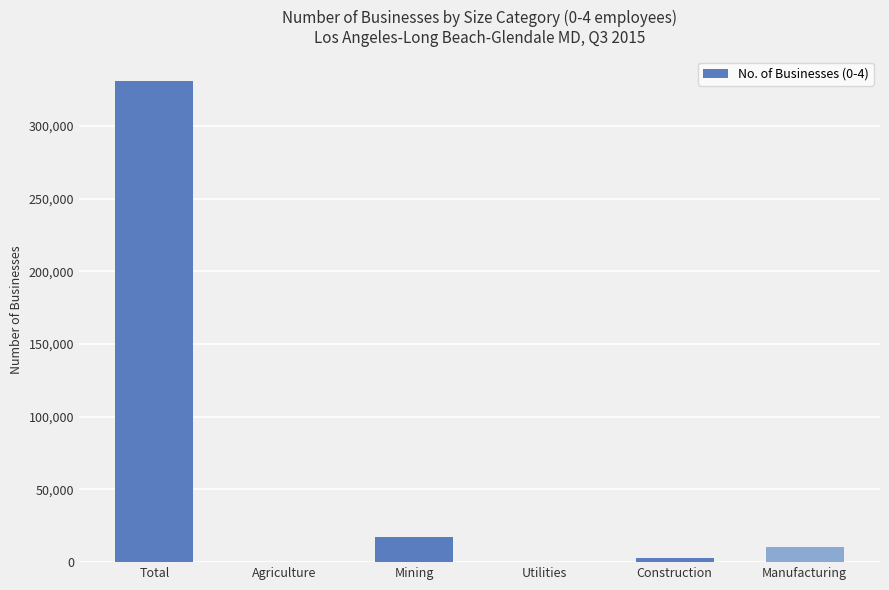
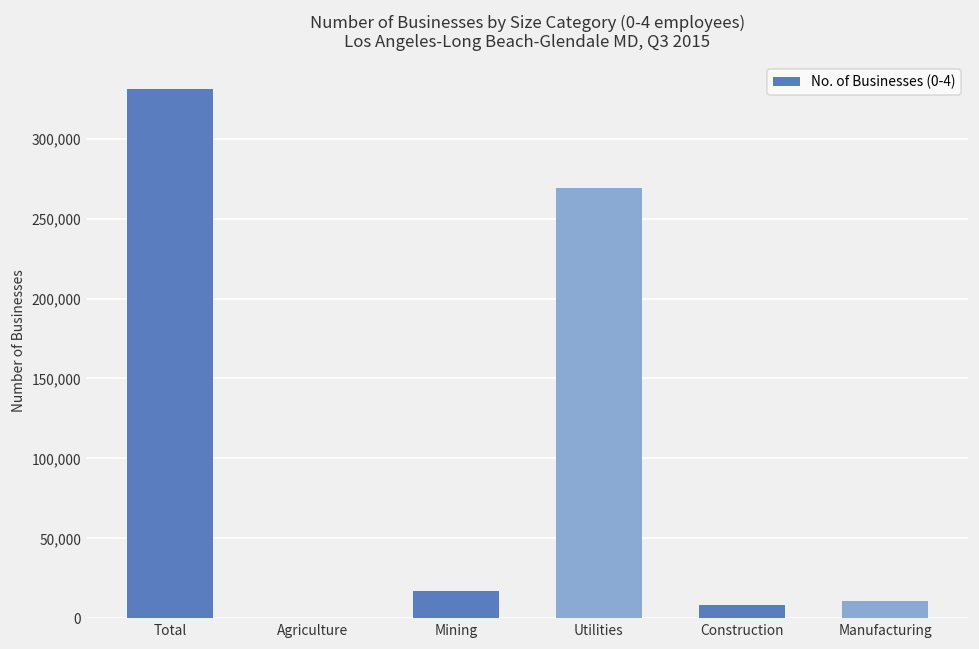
Utilities: 0 -> 269,000
Construction: 3,000 -> 8,000
